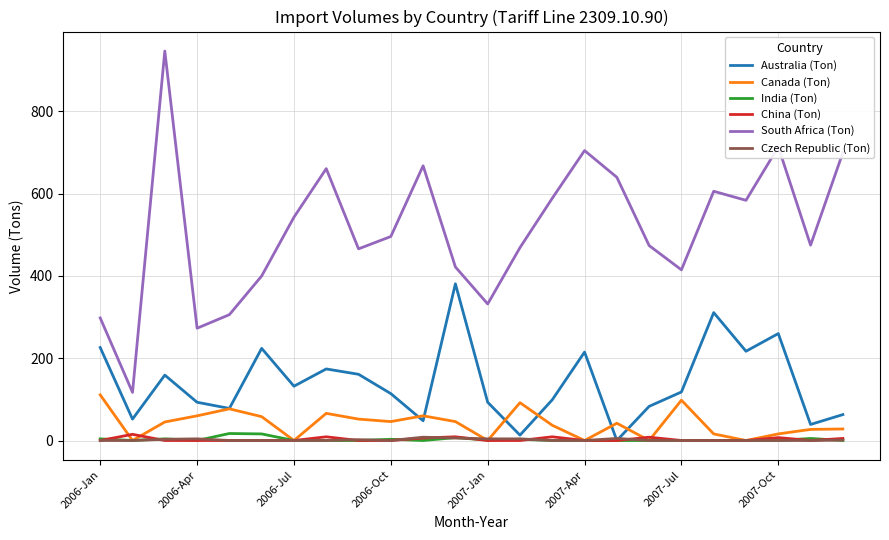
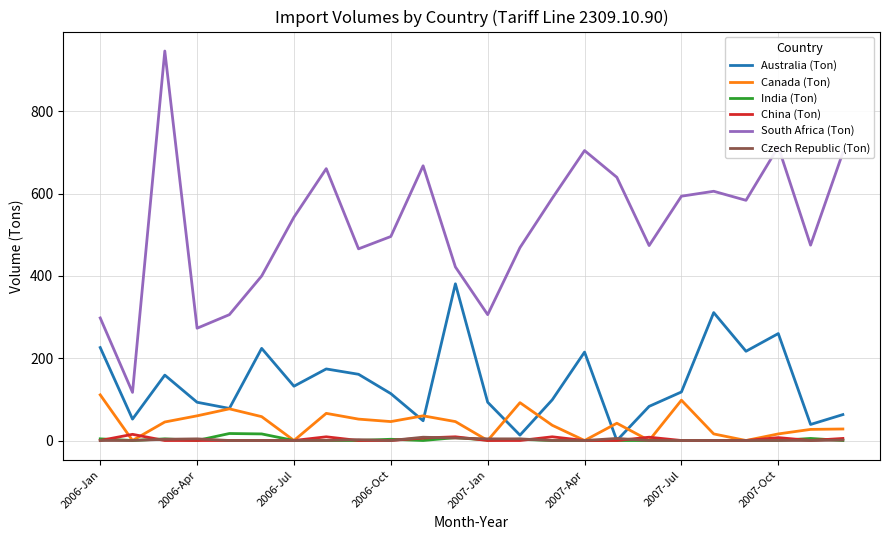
South Africa (Ton), 2007-Jan: 330 -> 310
South Africa (Ton), 2007-Jul: 420 -> 590
